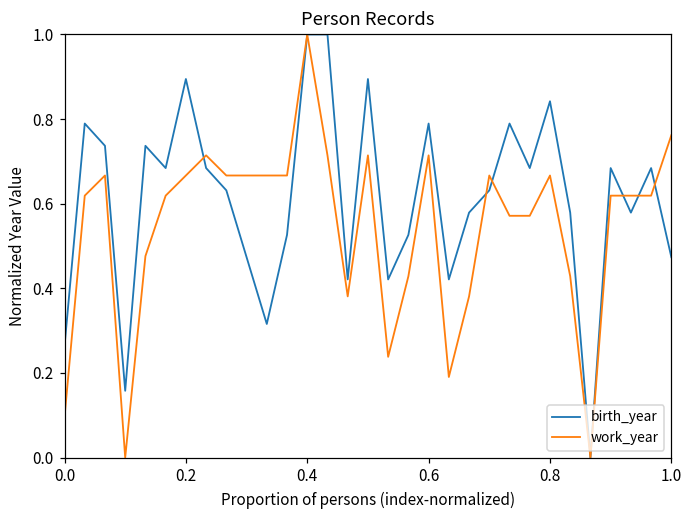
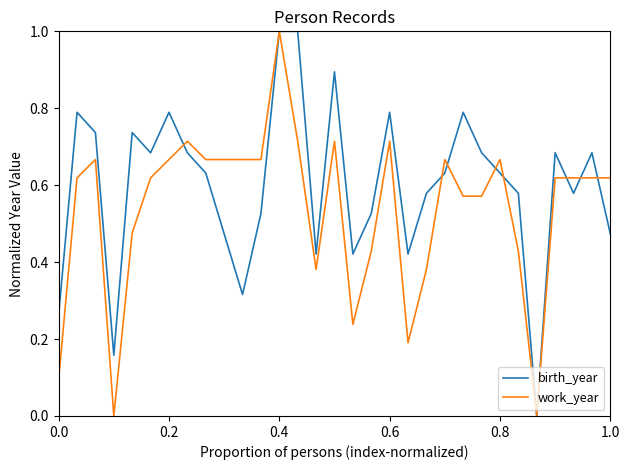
birth_year, 0.2: 0.89 -> 0.79
birth_year, 0.8: 0.84 -> 0.63
work_year, 1.0: 0.76 -> 0.62
